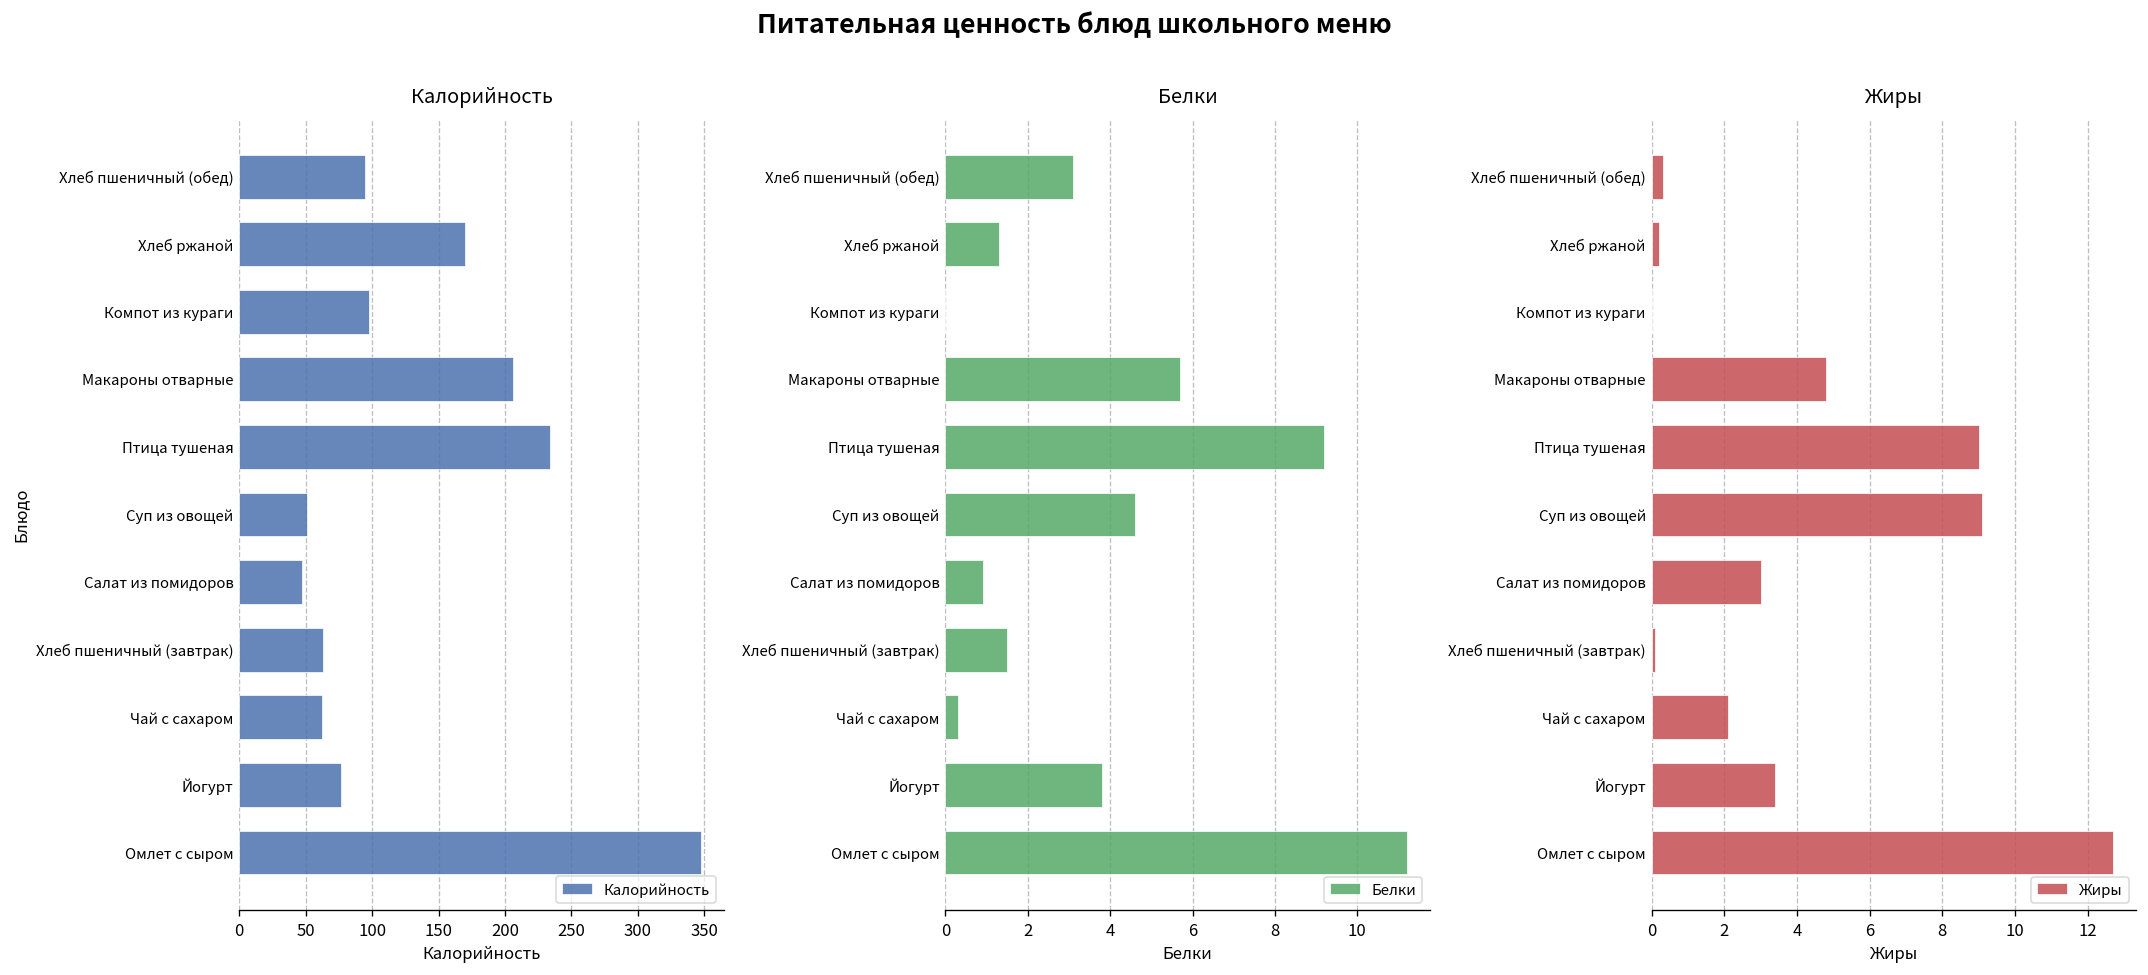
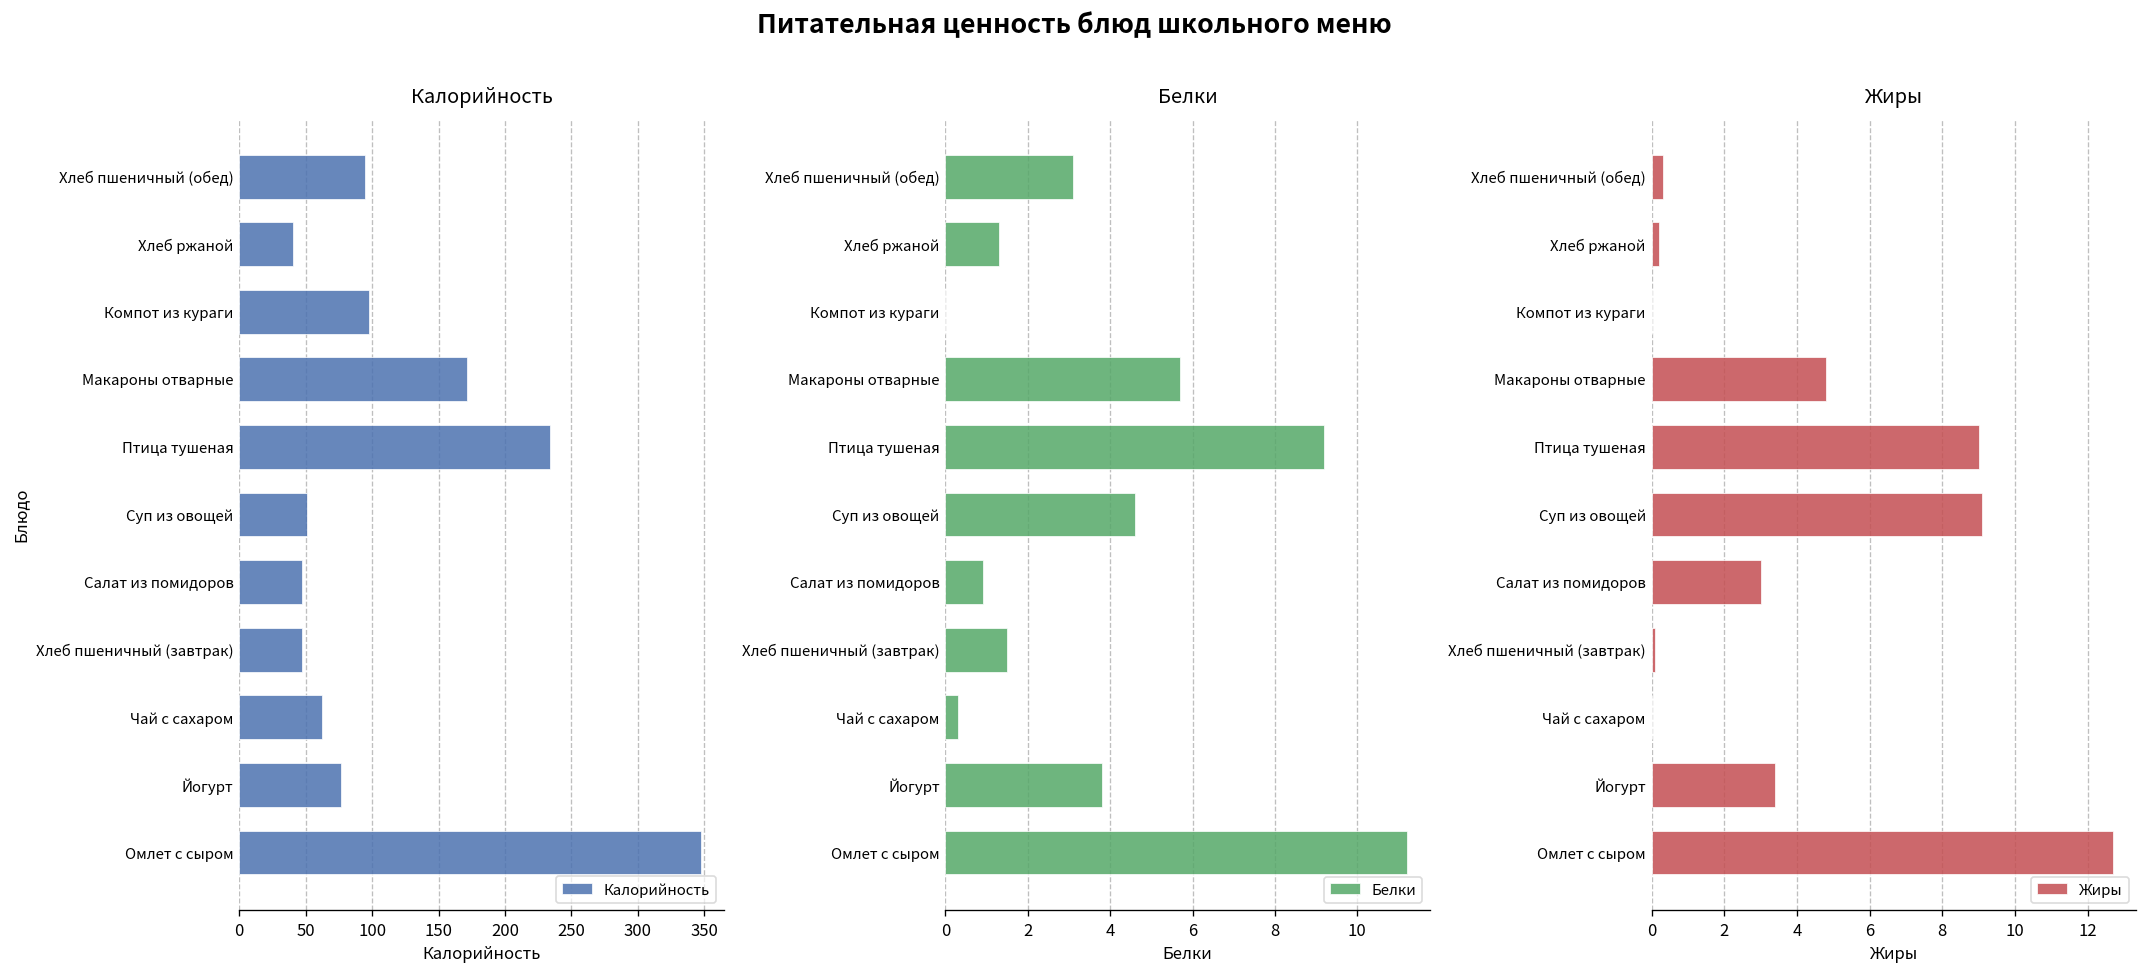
Калорийность, Хлеб ржаной: 170 -> 41
Калорийность, Макароны отварные: 206 -> 171
Калорийность, Хлеб пшеничный (завтрак): 63 -> 47
Жиры, Чай с сахаром: 2.1 -> 0.0
